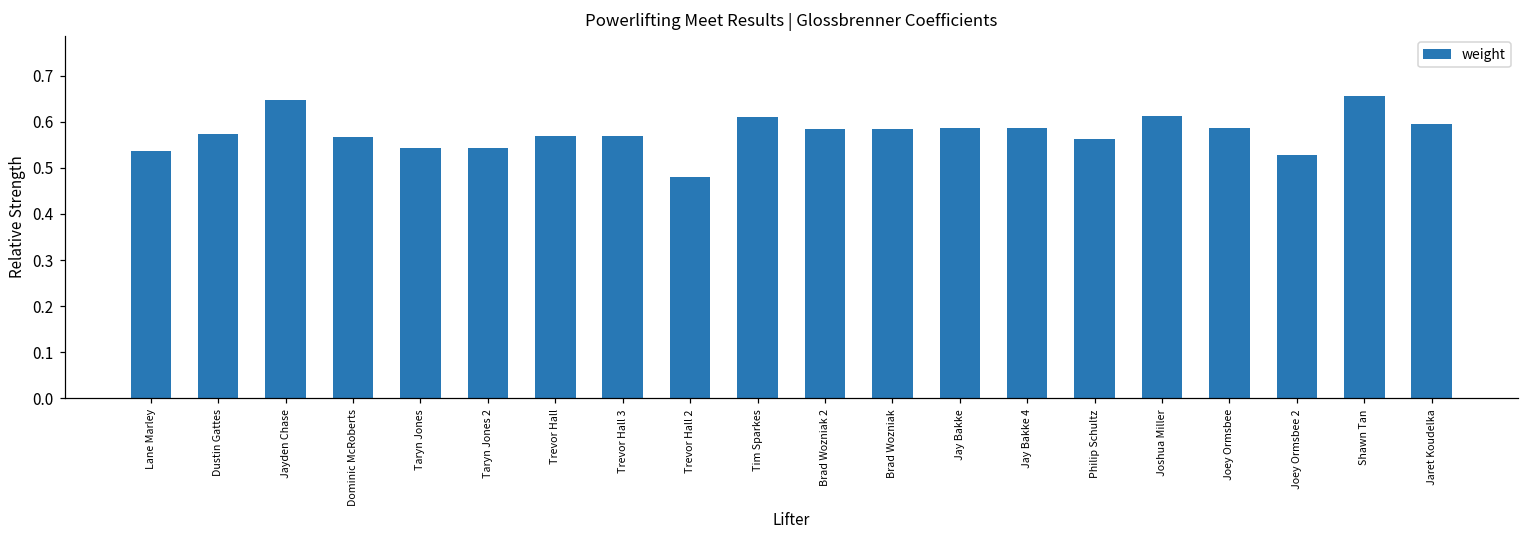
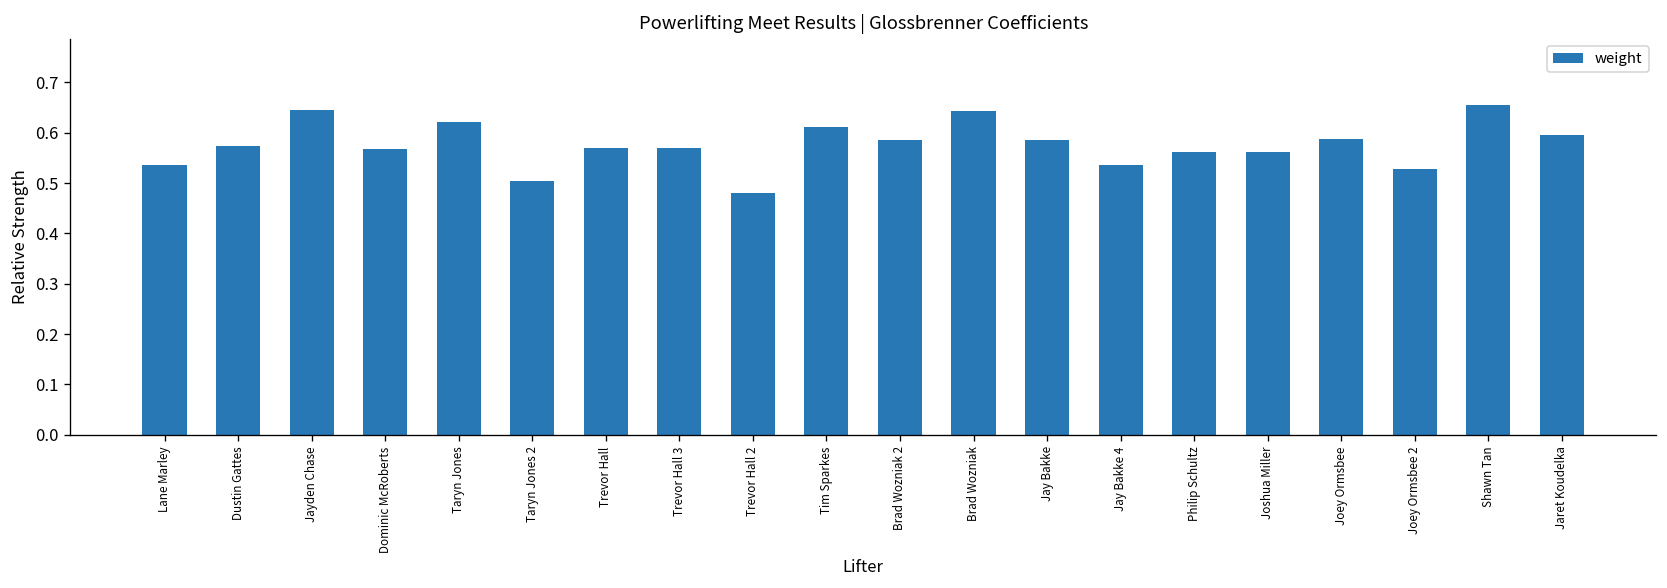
Taryn Jones: 0.54 -> 0.62
Taryn Jones 2: 0.54 -> 0.51
Brad Wozniak: 0.58 -> 0.64
Jay Bakke 4: 0.59 -> 0.54
Joshua Miller: 0.61 -> 0.56
